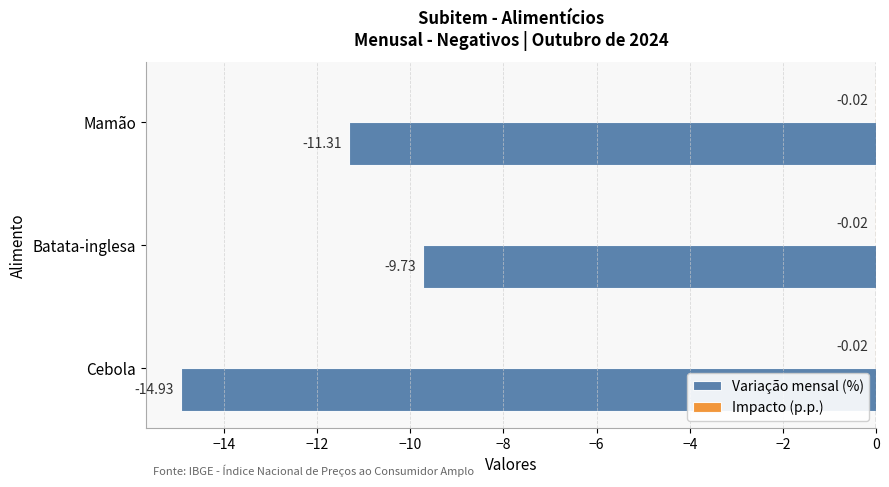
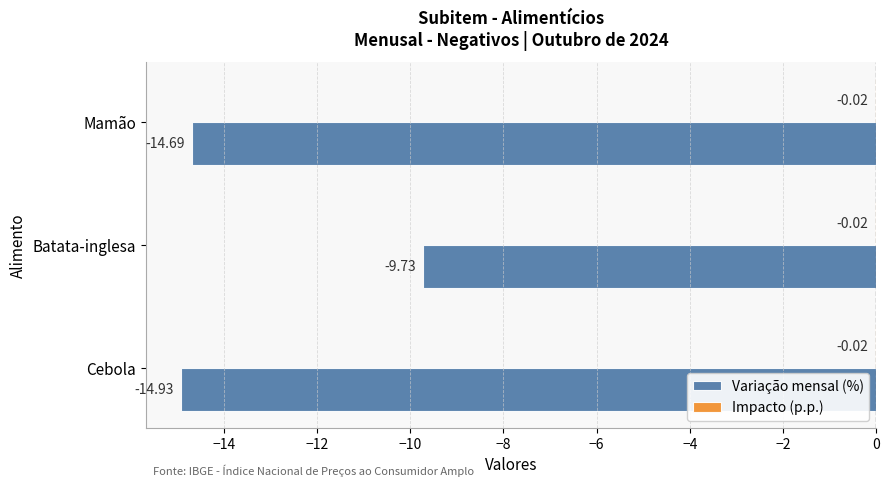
Variação mensal (%), Mamão: -11.31 -> -14.69
